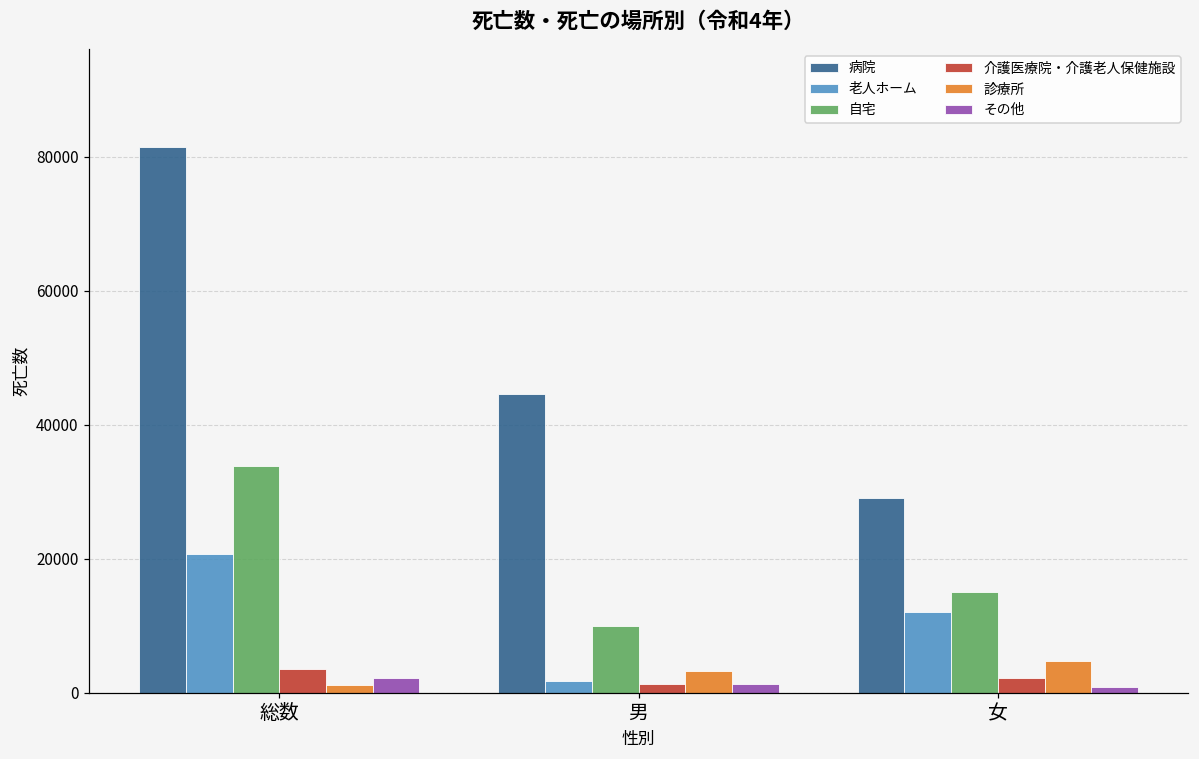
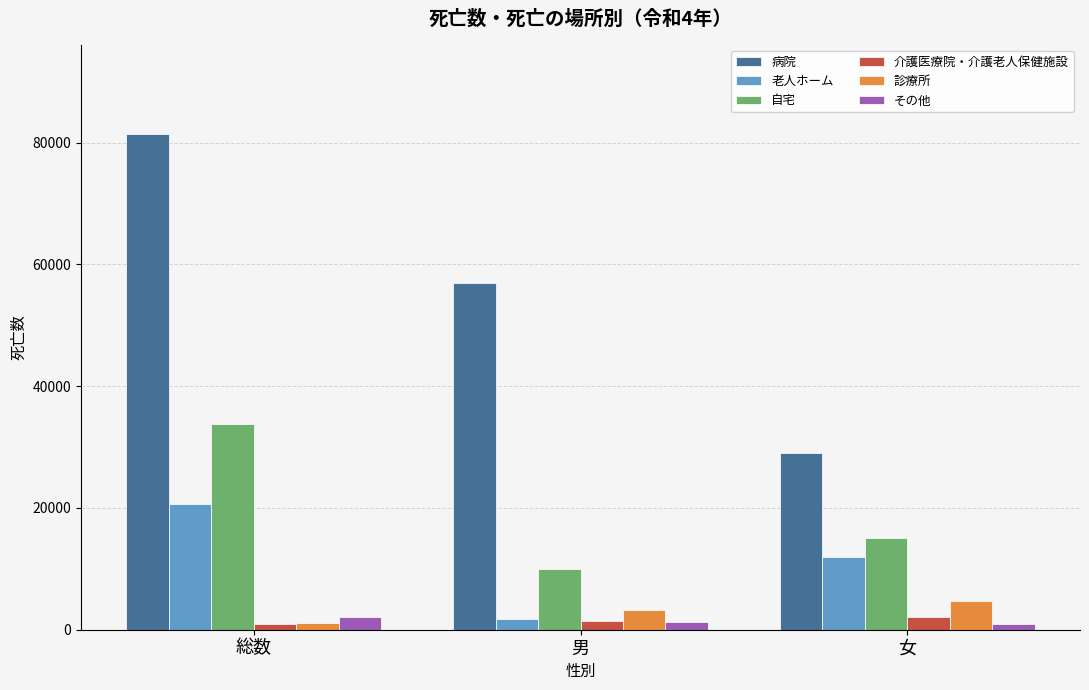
介護医療院・介護老人保健施設, 総数: 3000 -> 1000
病院, 男: 45000 -> 57000
